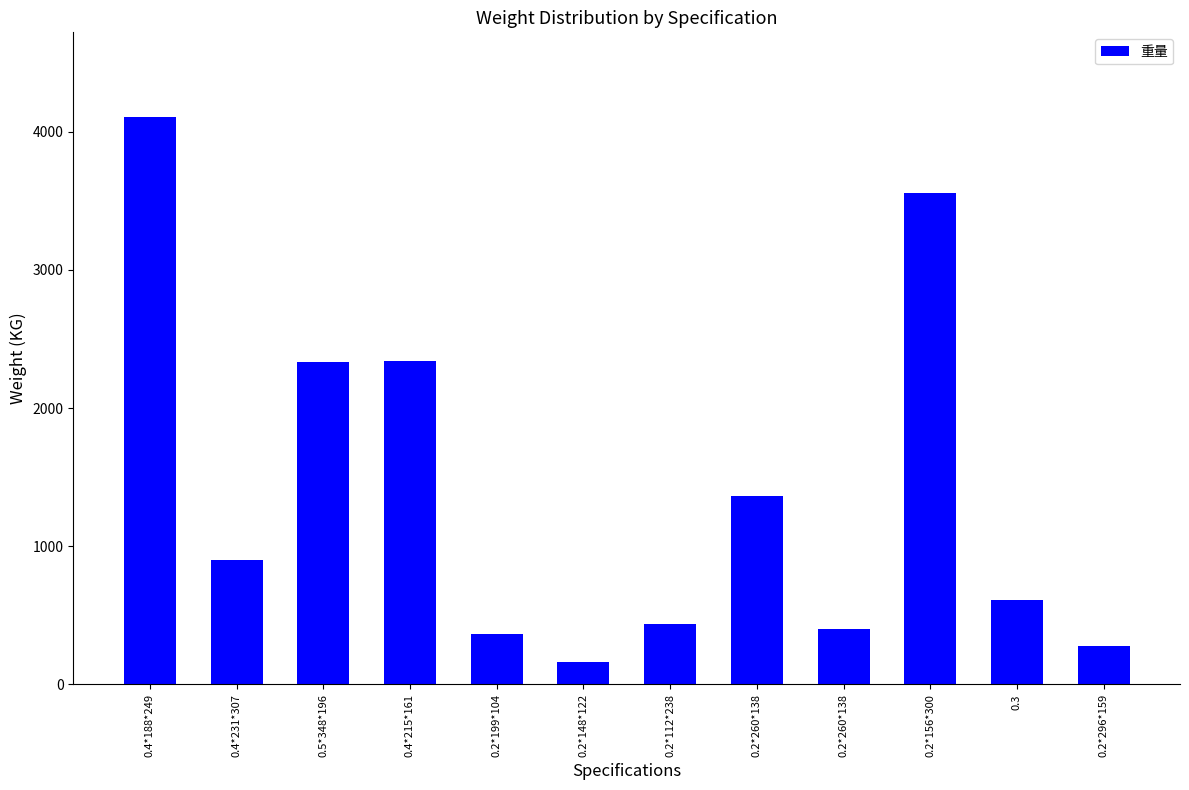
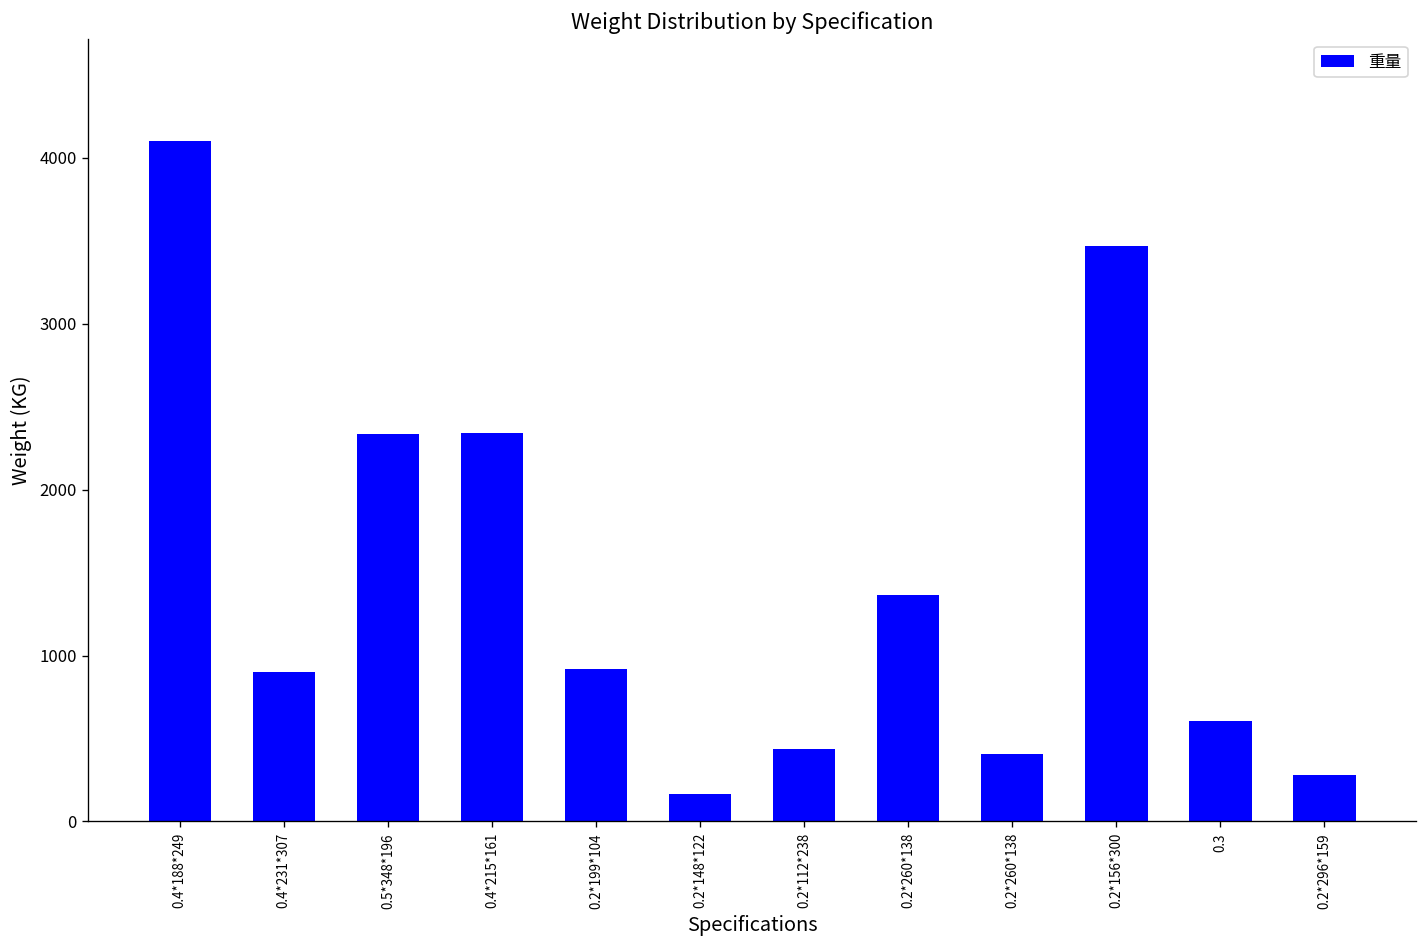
0.2*199*104: 360 -> 920
0.2*156*300: 3560 -> 3470
